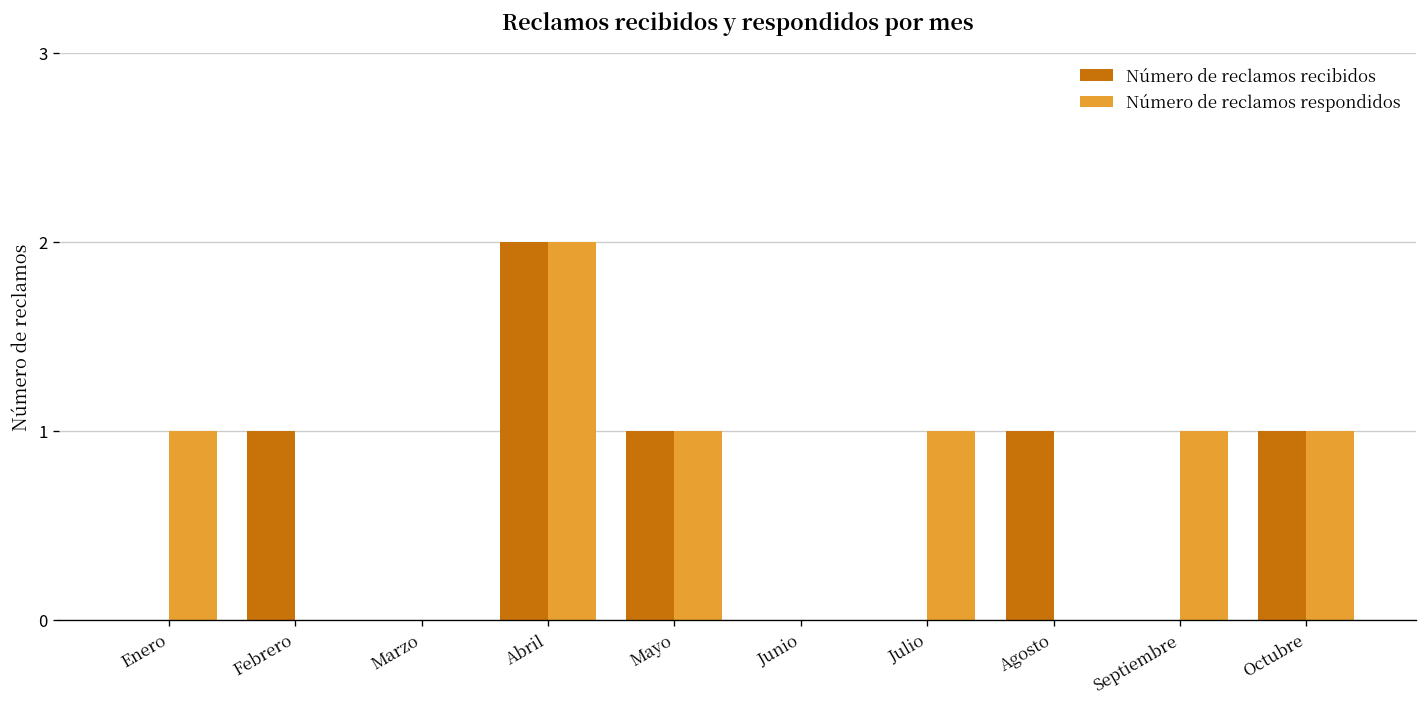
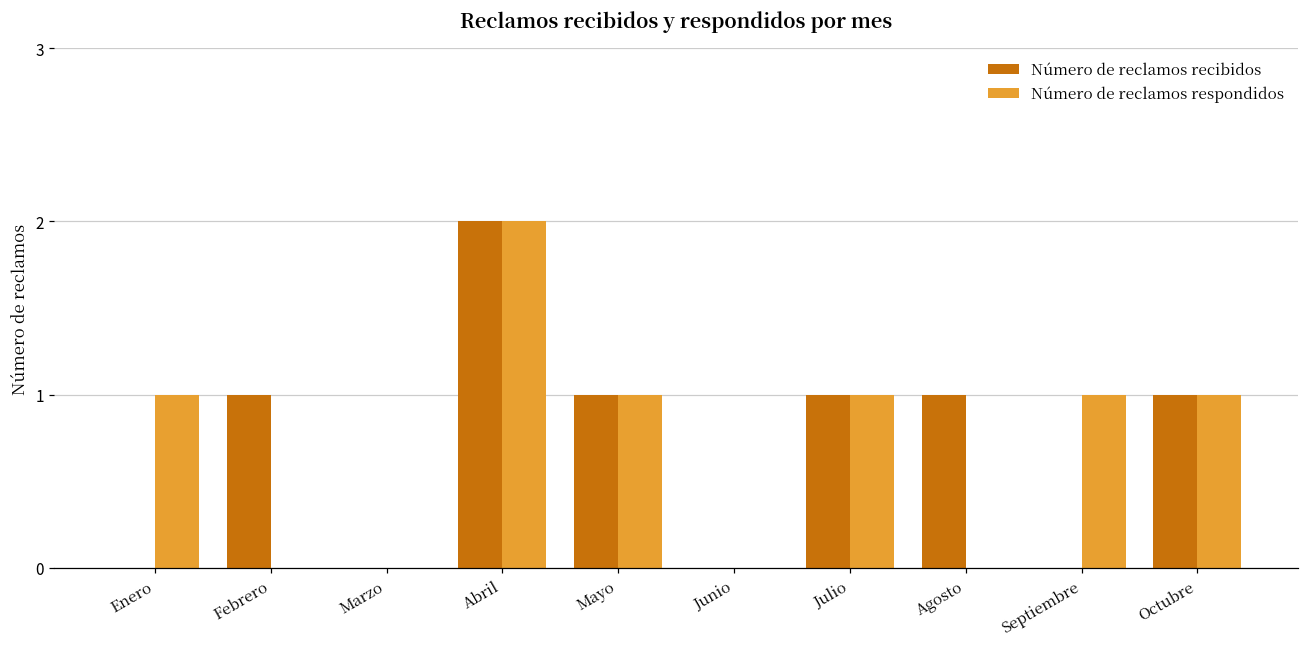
Número de reclamos recibidos, Julio: 0 -> 1
